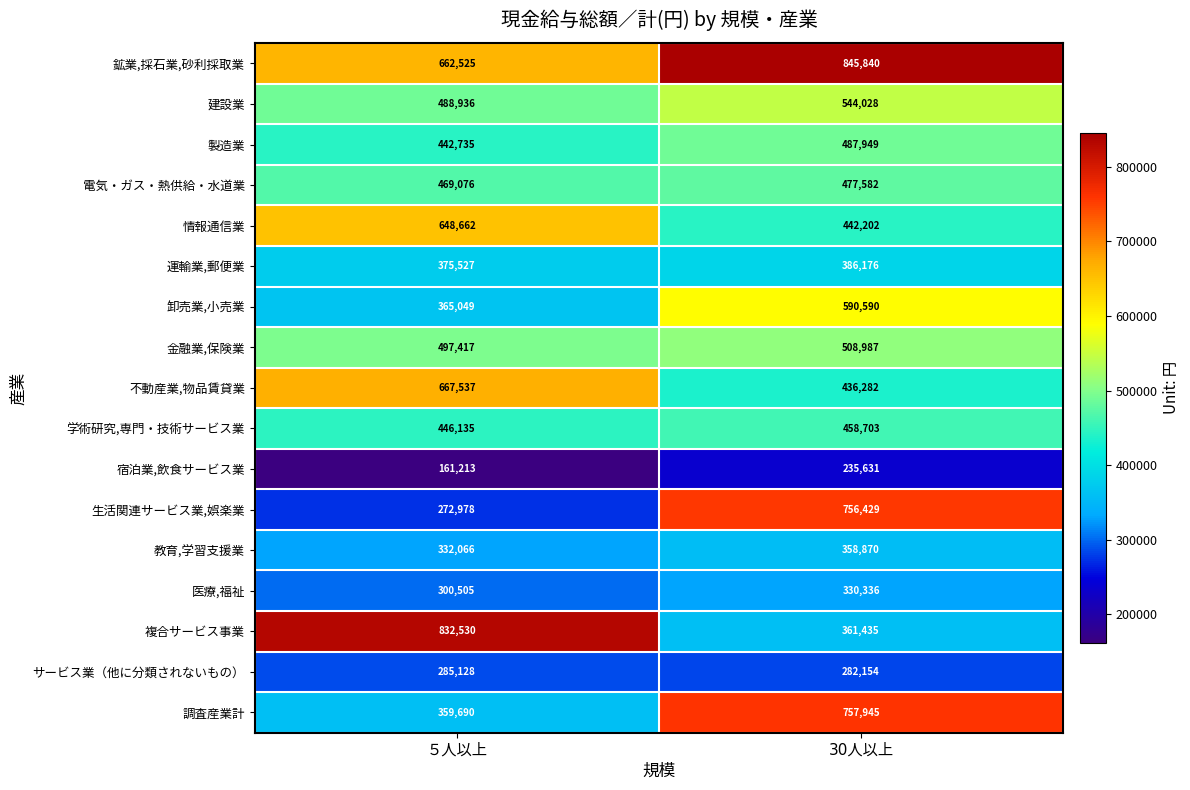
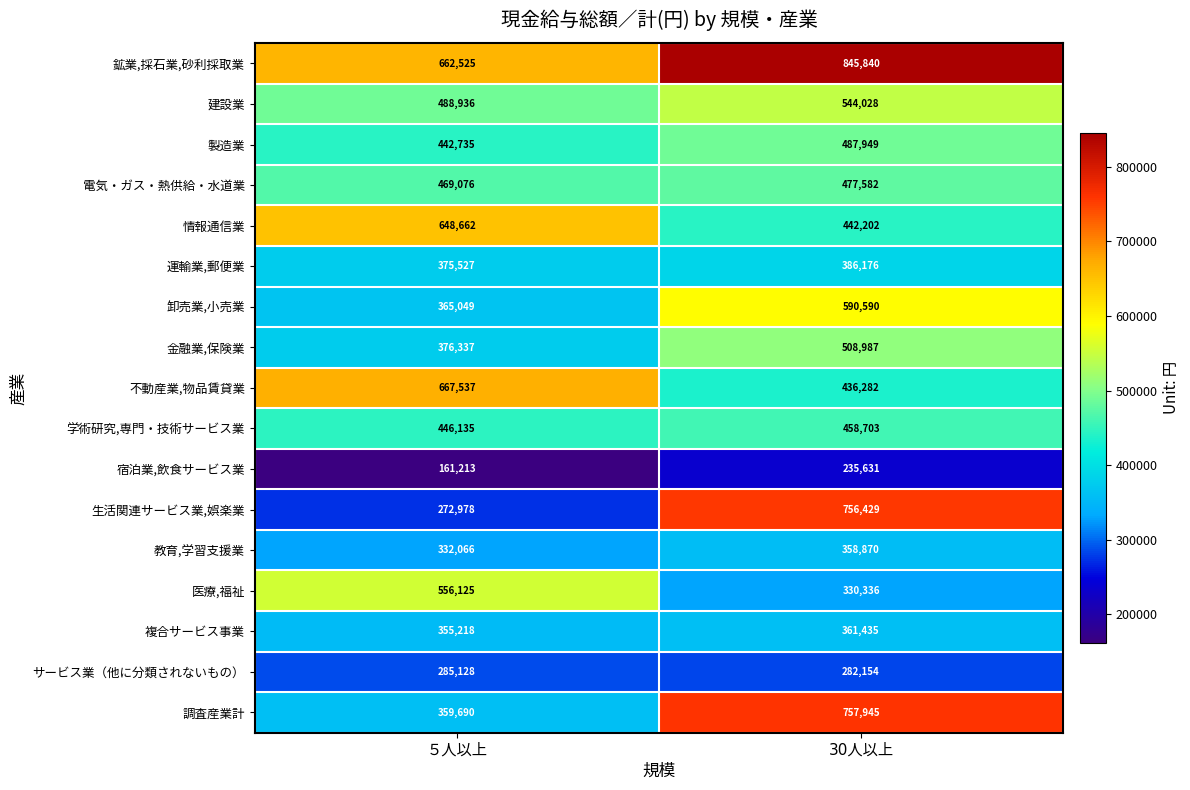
金融業,保険業, ５人以上: 497,417 -> 376,337
医療,福祉, ５人以上: 300,505 -> 556,125
複合サービス事業, ５人以上: 832,530 -> 355,218
